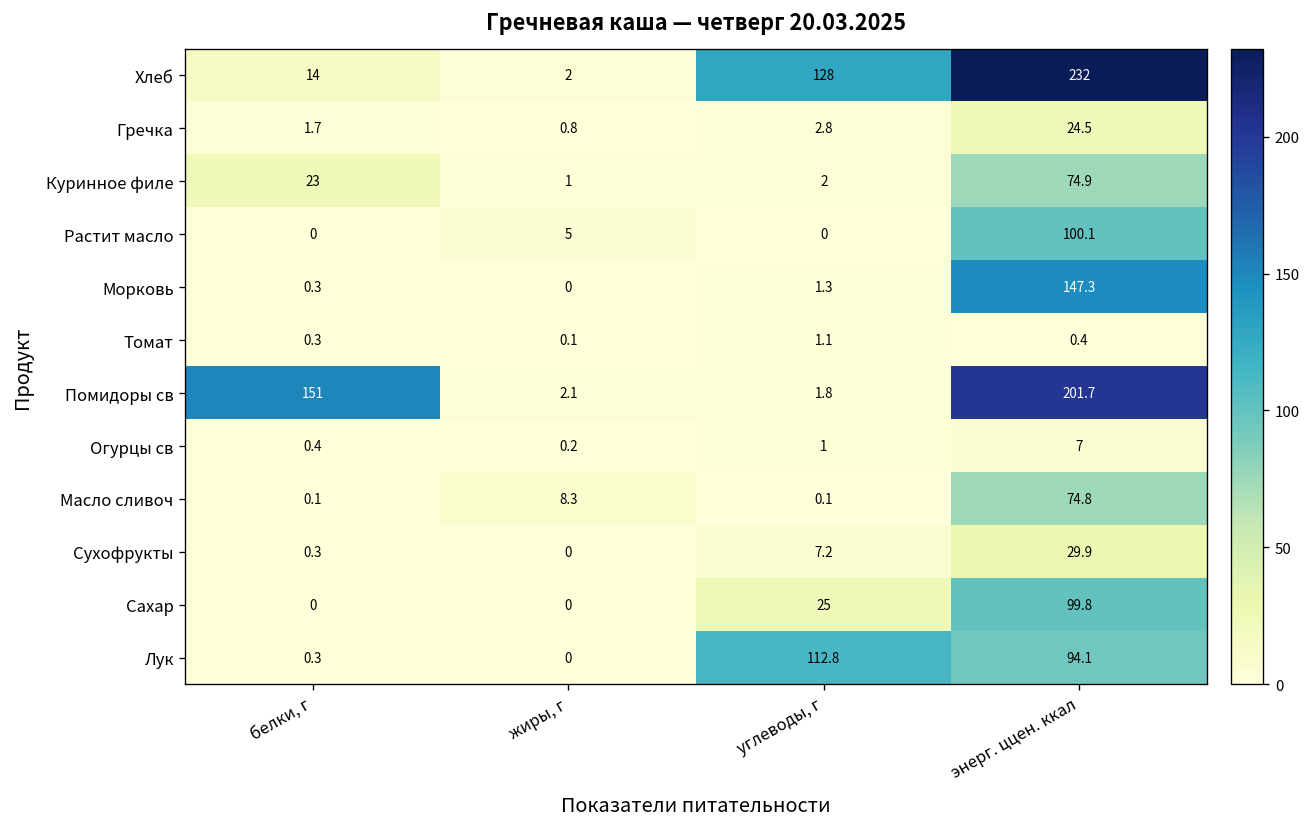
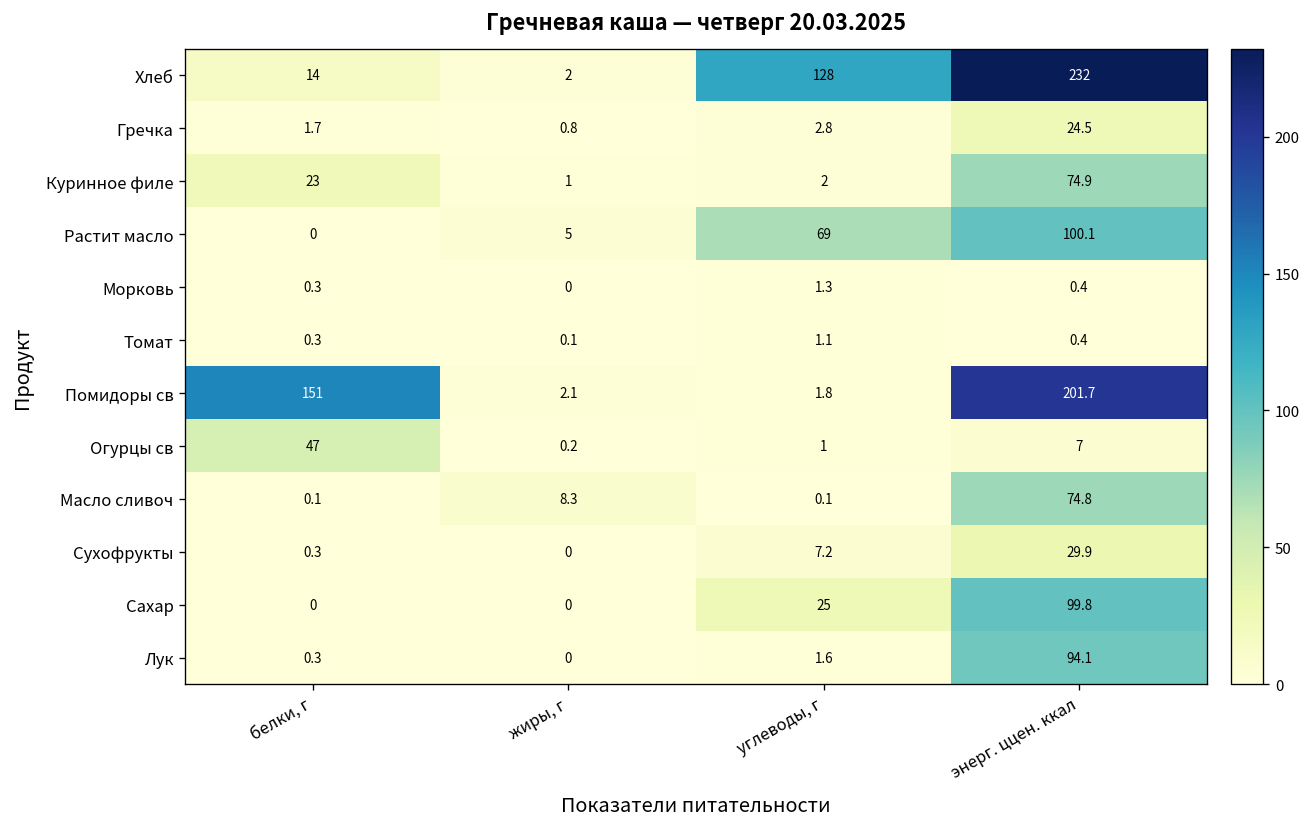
Растит масло, углеводы, г: 0 -> 69
Морковь, энерг. ццен. ккал: 147.3 -> 0.4
Огурцы св, белки, г: 0.4 -> 47
Лук, углеводы, г: 112.8 -> 1.6
